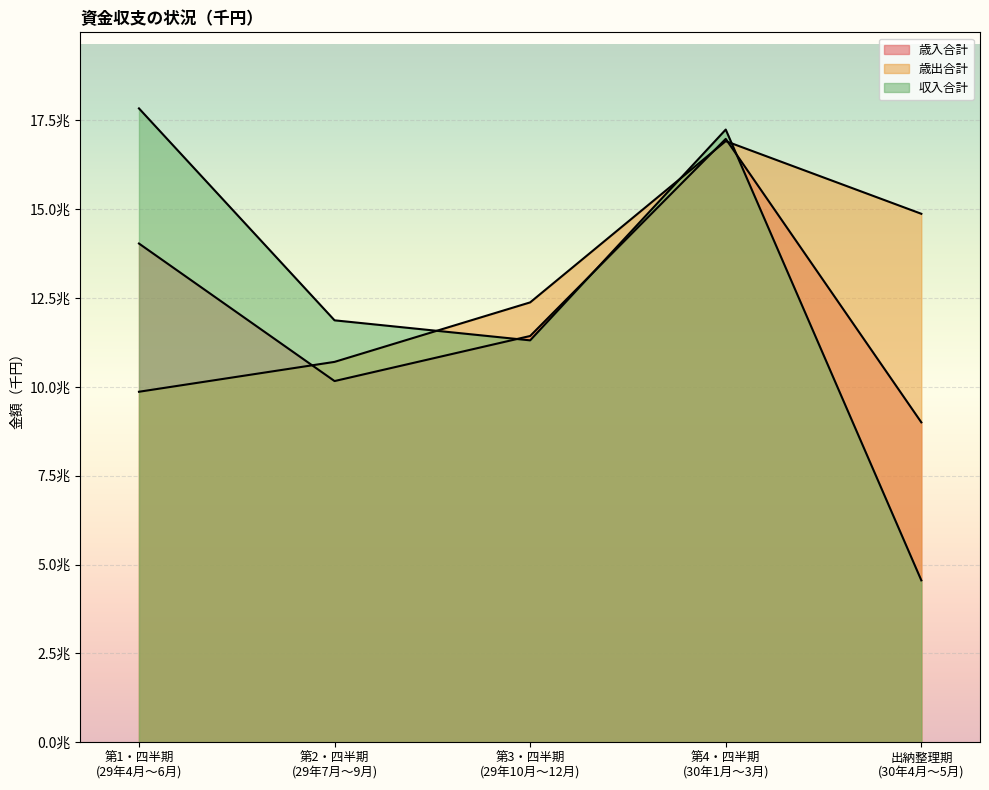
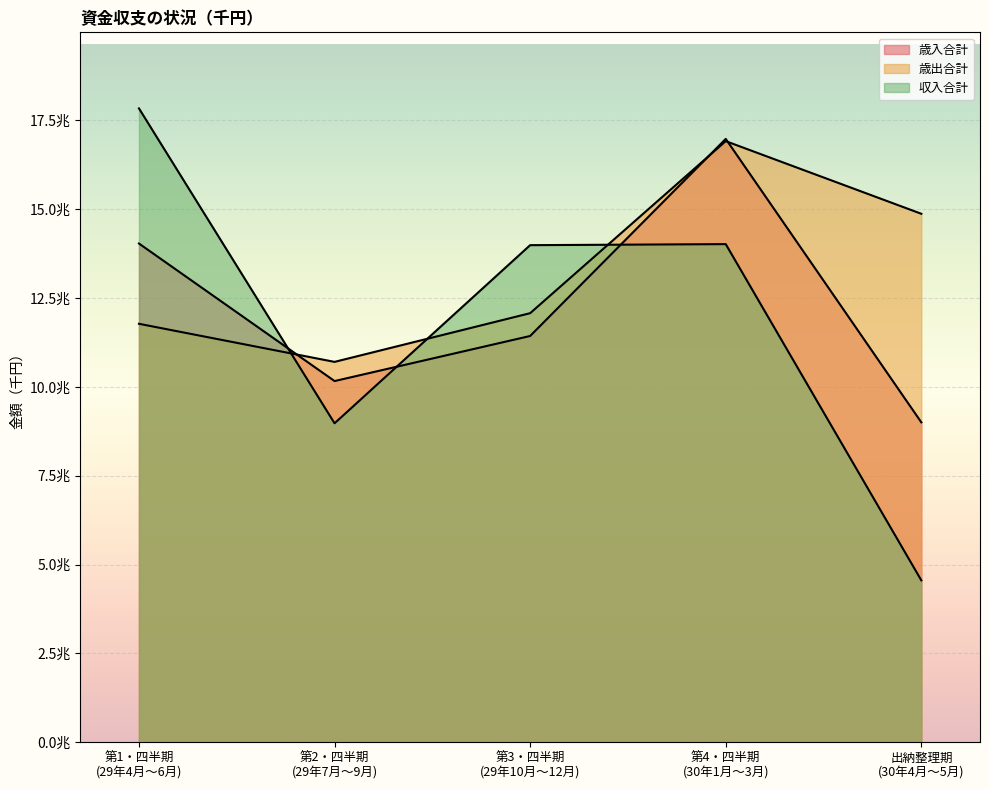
歳出合計, 第1・四半期 (29年4月～6月): 9.9兆 -> 11.8兆
収入合計, 第2・四半期 (29年7月～9月): 11.9兆 -> 9.0兆
歳出合計, 第3・四半期 (29年10月～12月): 12.4兆 -> 12.1兆
収入合計, 第3・四半期 (29年10月～12月): 11.3兆 -> 14.0兆
収入合計, 第4・四半期 (30年1月～3月): 17.2兆 -> 14.0兆
